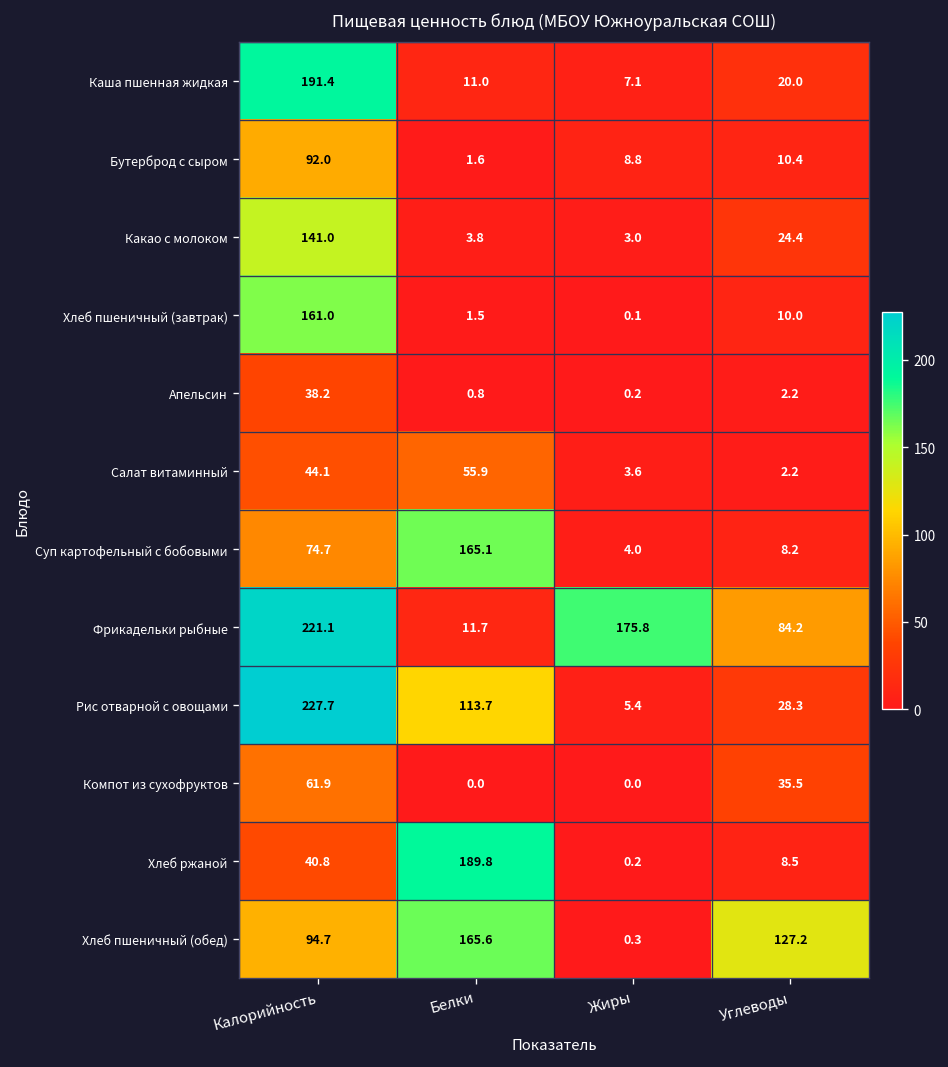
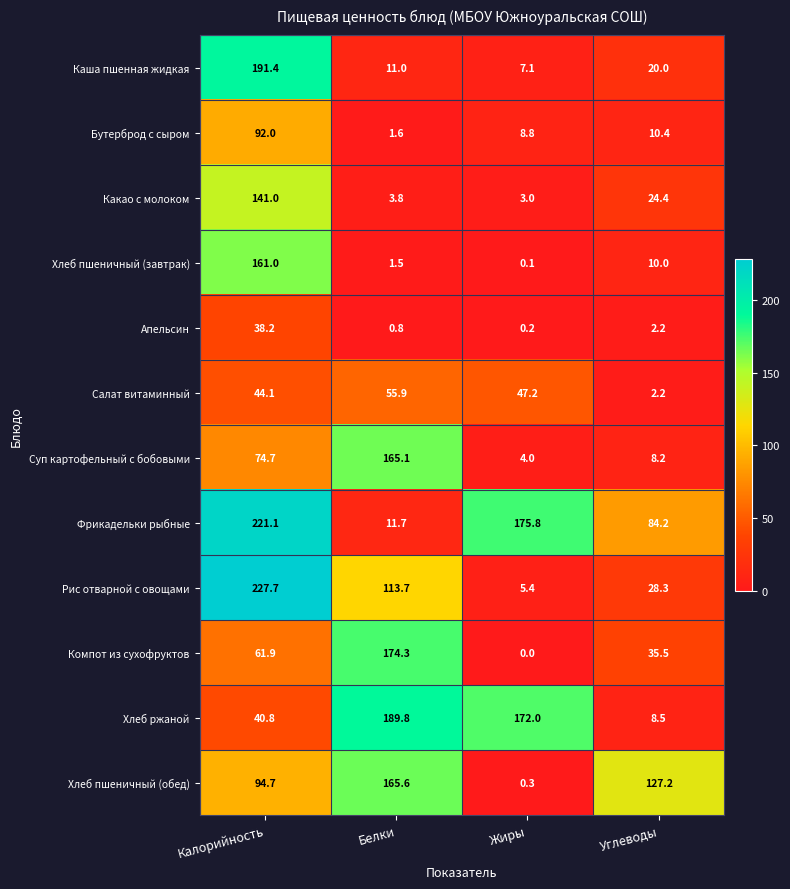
Салат витаминный, Жиры: 3.6 -> 47.2
Компот из сухофруктов, Белки: 0.0 -> 174.3
Хлеб ржаной, Жиры: 0.2 -> 172.0
